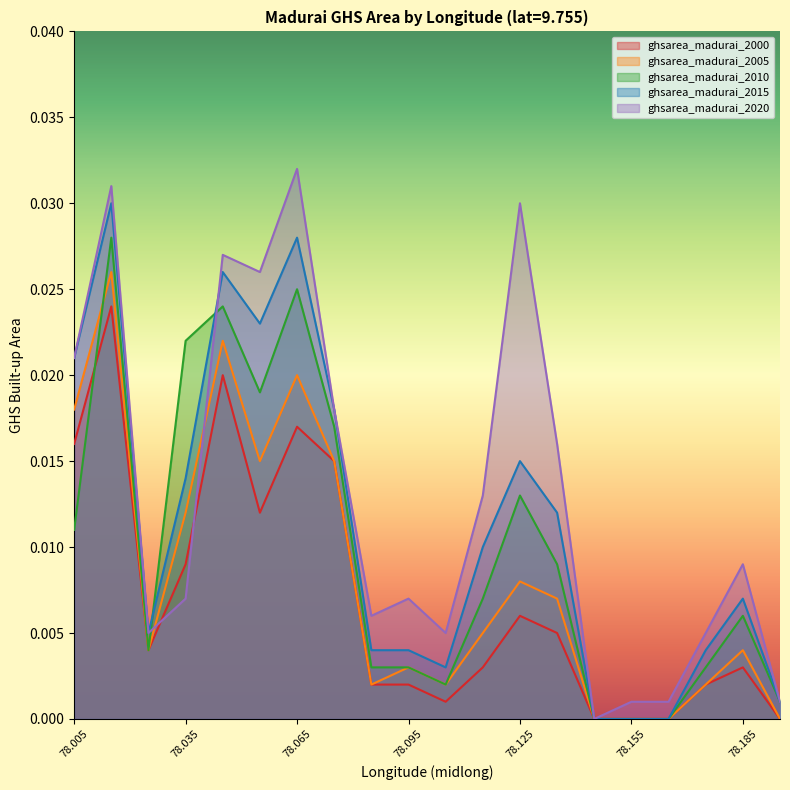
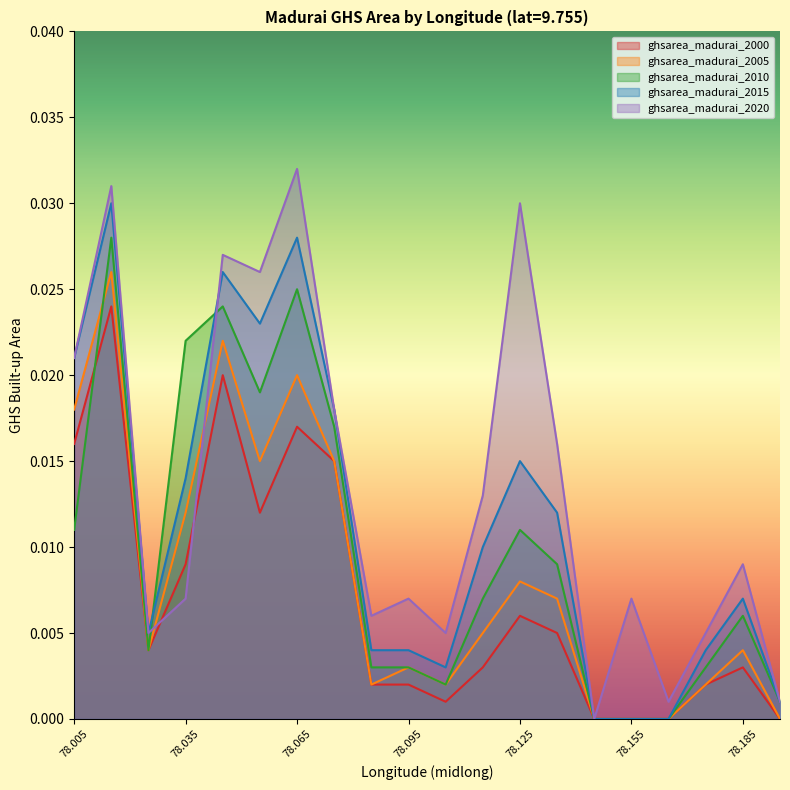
ghsarea_madurai_2010, 78.125: 0.013 -> 0.011
ghsarea_madurai_2020, 78.155: 0.001 -> 0.007
